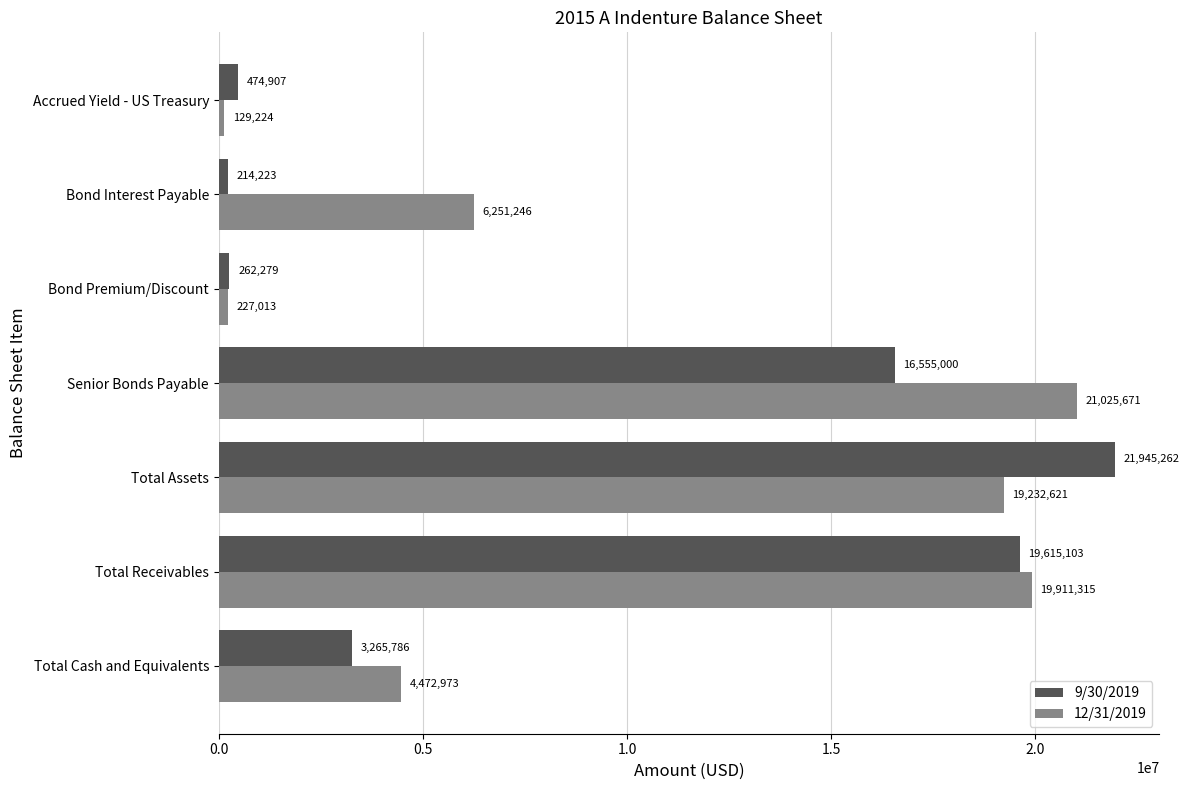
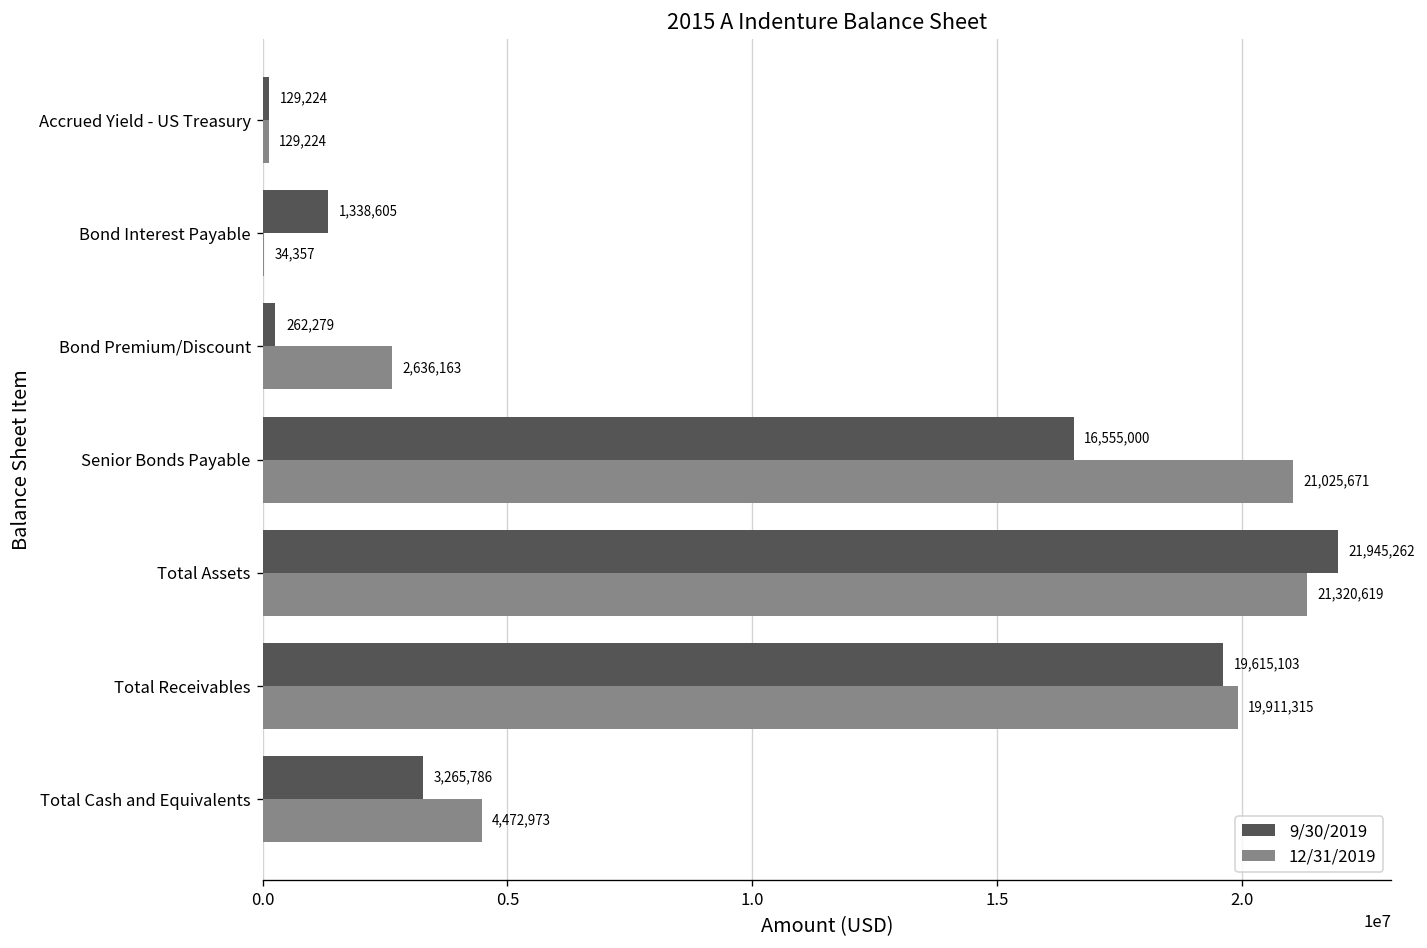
9/30/2019, Accrued Yield - US Treasury: 474,907 -> 129,224
9/30/2019, Bond Interest Payable: 214,223 -> 1,338,605
12/31/2019, Bond Interest Payable: 6,251,246 -> 34,357
12/31/2019, Bond Premium/Discount: 227,013 -> 2,636,163
12/31/2019, Total Assets: 19,232,621 -> 21,320,619
